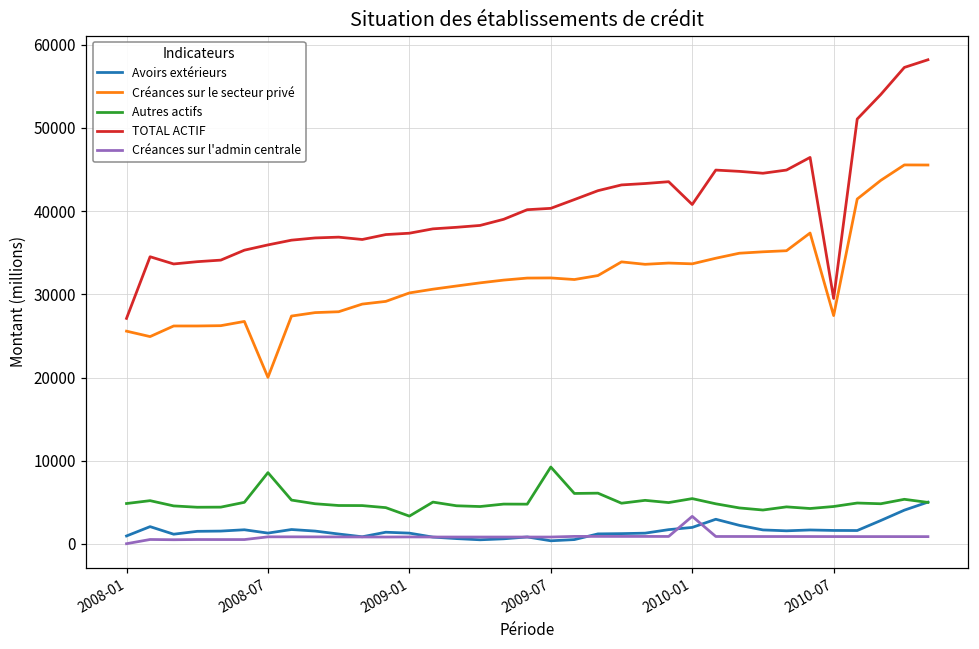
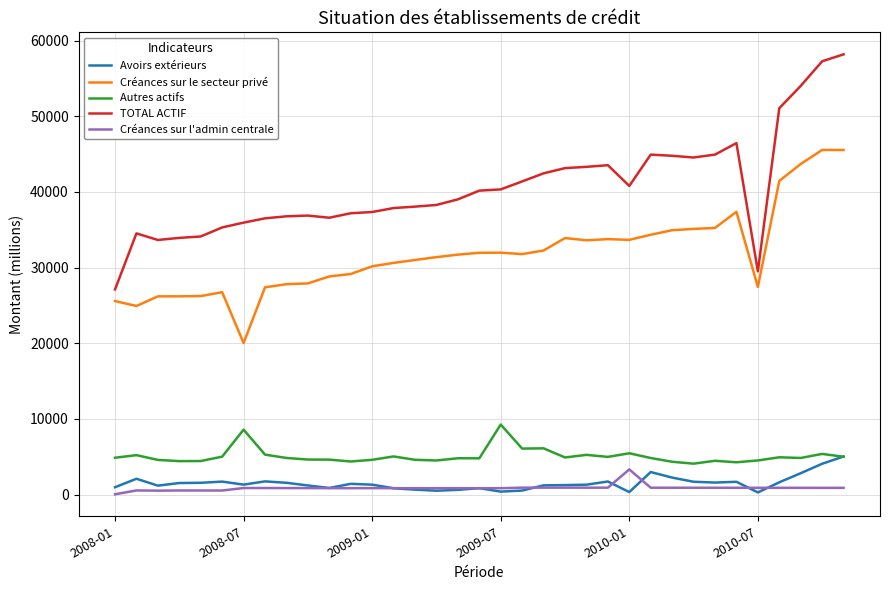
Autres actifs, 2009-01: 3000 -> 5000
Avoirs extérieurs, 2010-01: 2000 -> 0
Avoirs extérieurs, 2010-07: 2000 -> 0
